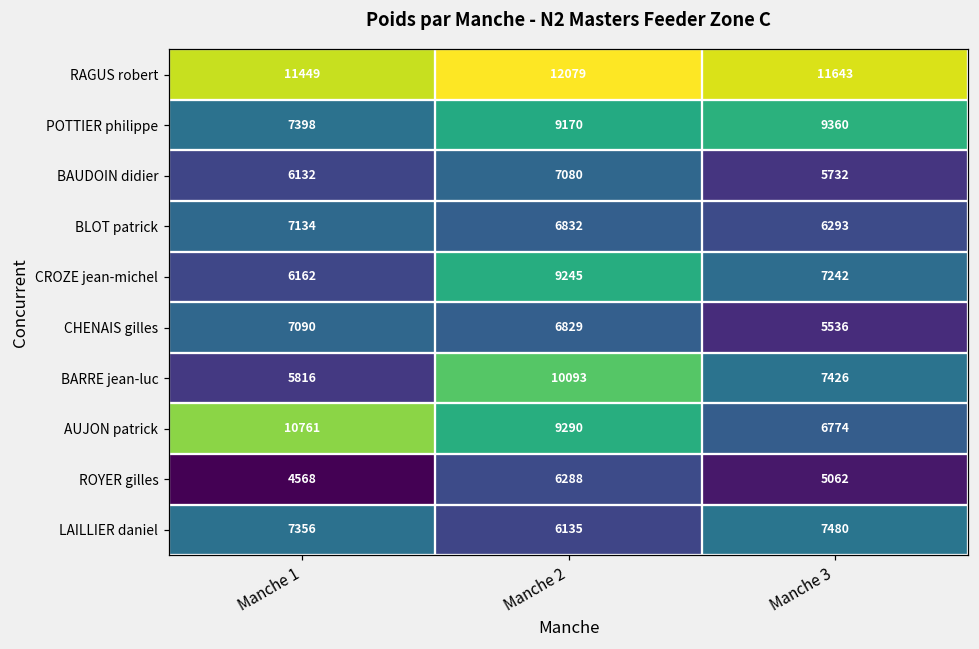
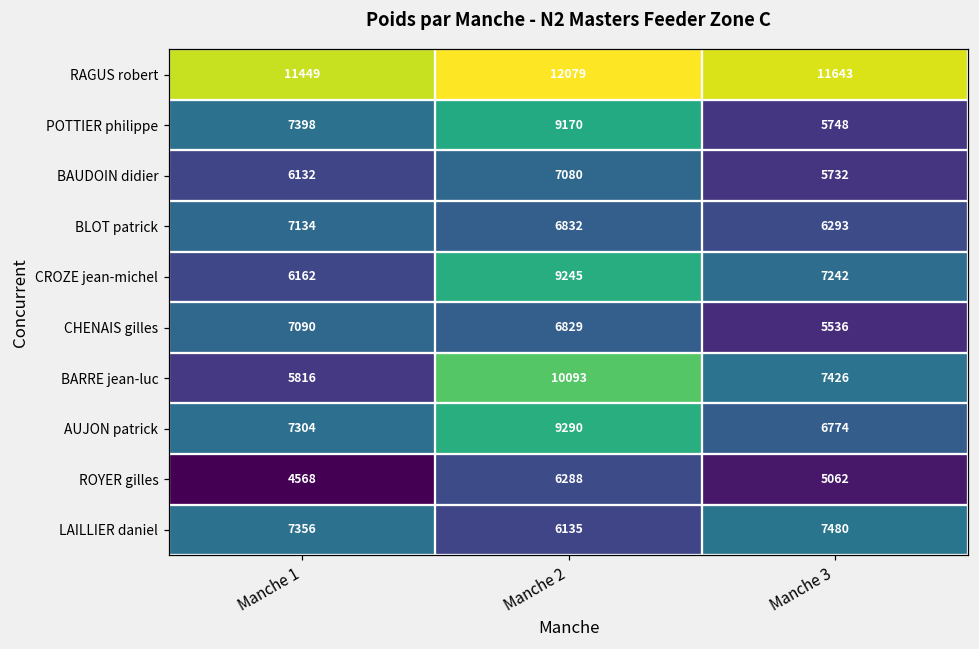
POTTIER philippe, Manche 3: 9360 -> 5748
AUJON patrick, Manche 1: 10761 -> 7304
